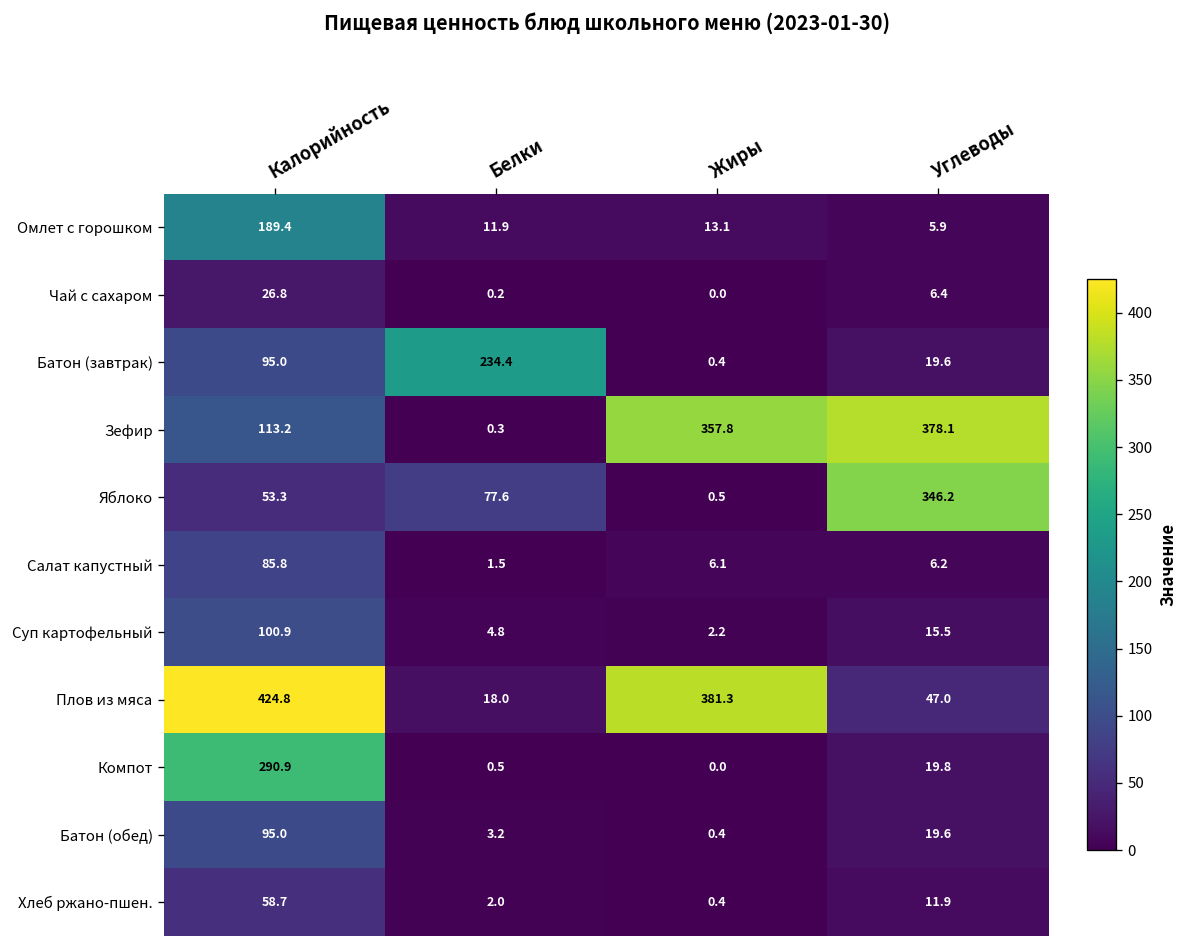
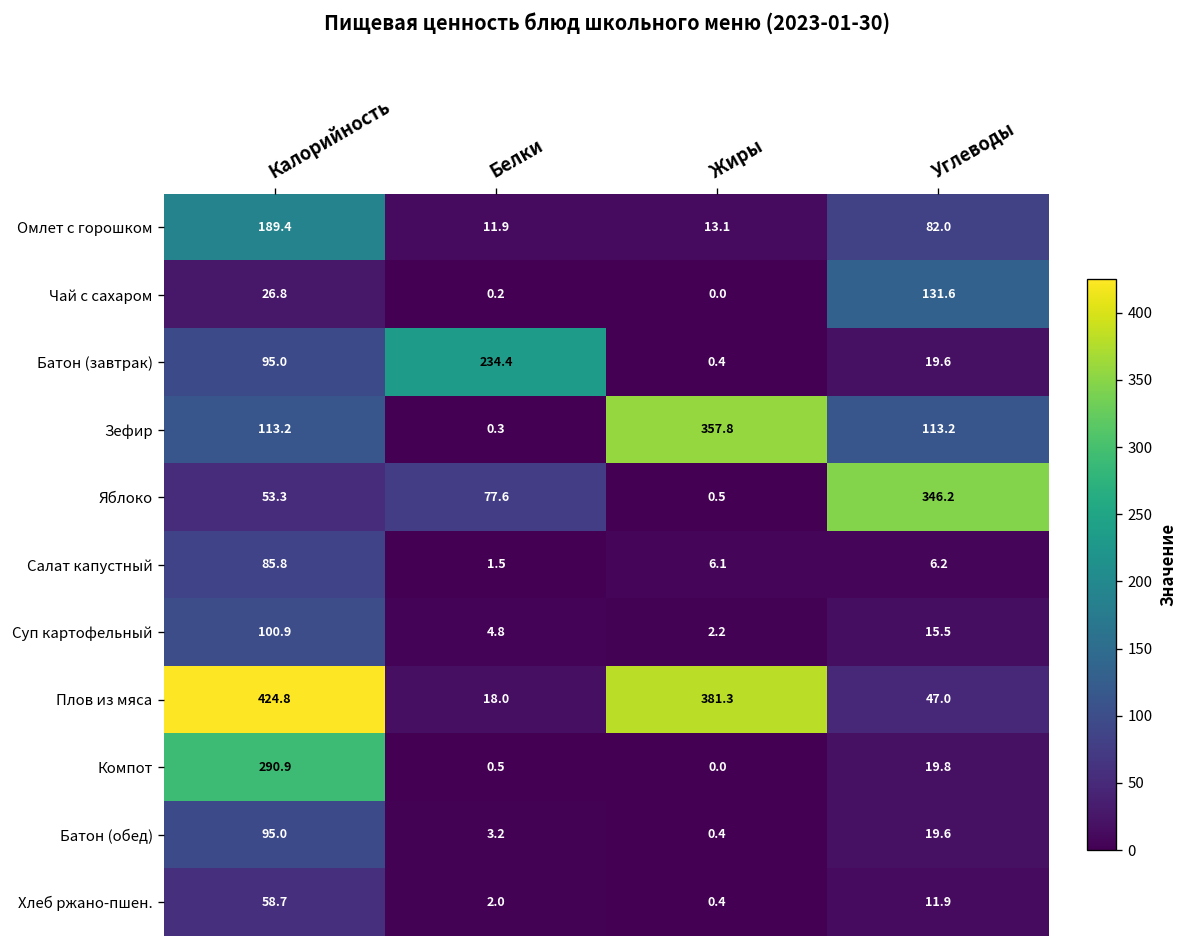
Омлет с горошком, Углеводы: 5.9 -> 82.0
Чай с сахаром, Углеводы: 6.4 -> 131.6
Зефир, Углеводы: 378.1 -> 113.2
